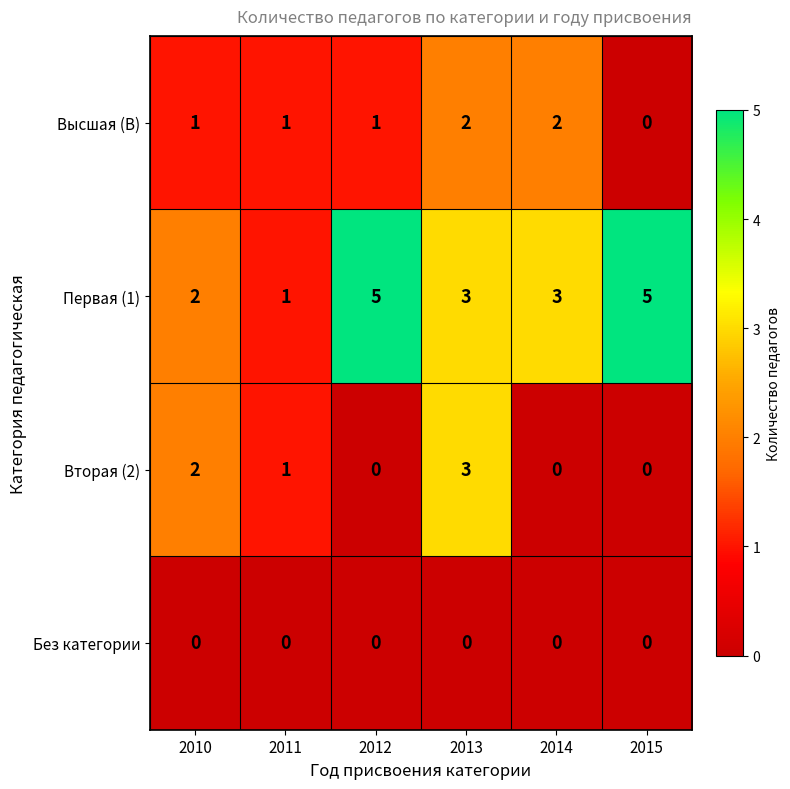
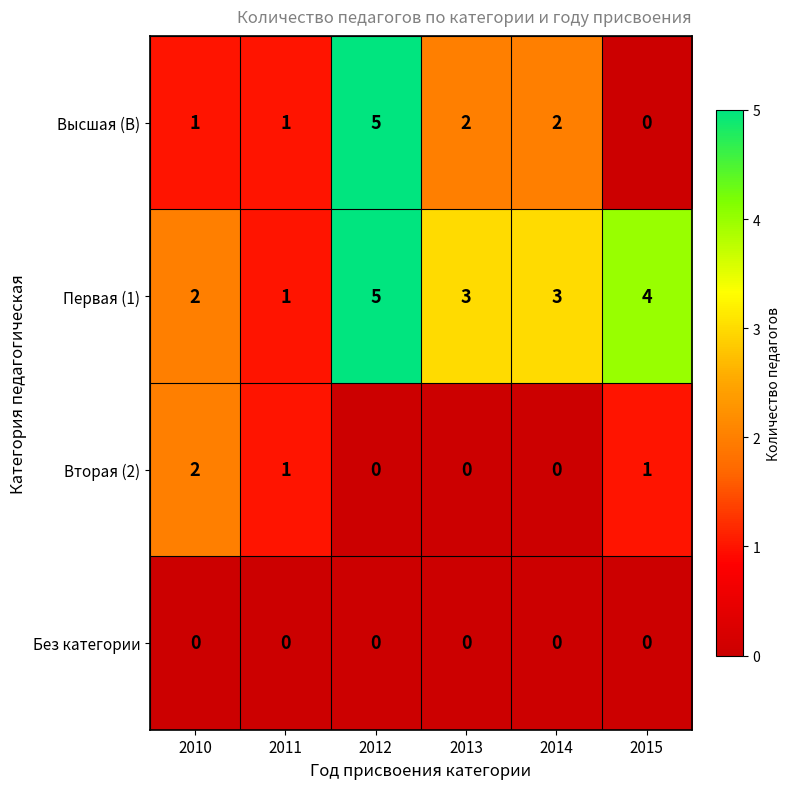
Высшая (В), 2012: 1 -> 5
Первая (1), 2015: 5 -> 4
Вторая (2), 2013: 3 -> 0
Вторая (2), 2015: 0 -> 1
